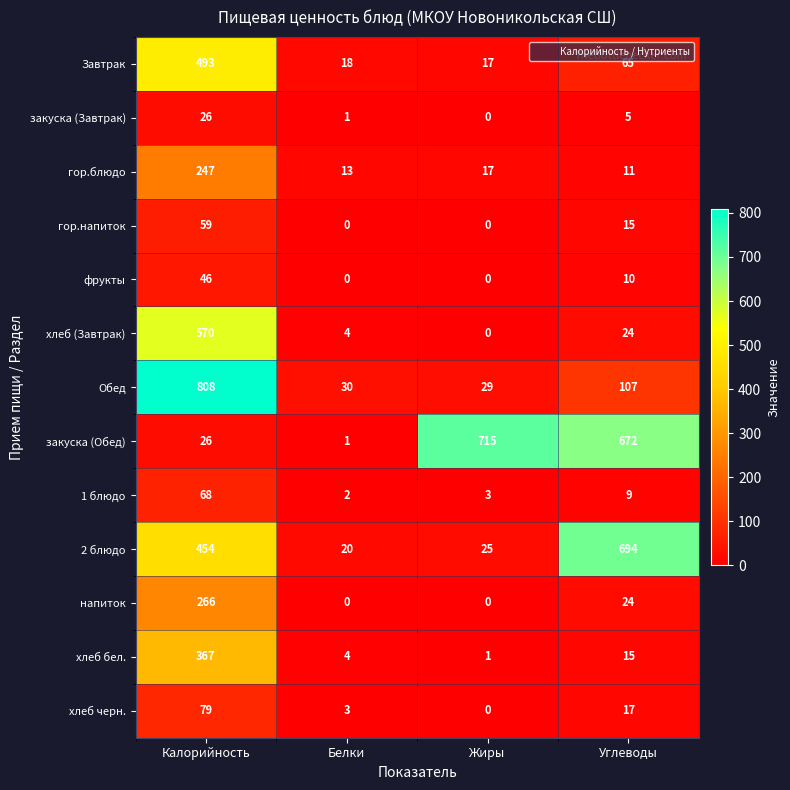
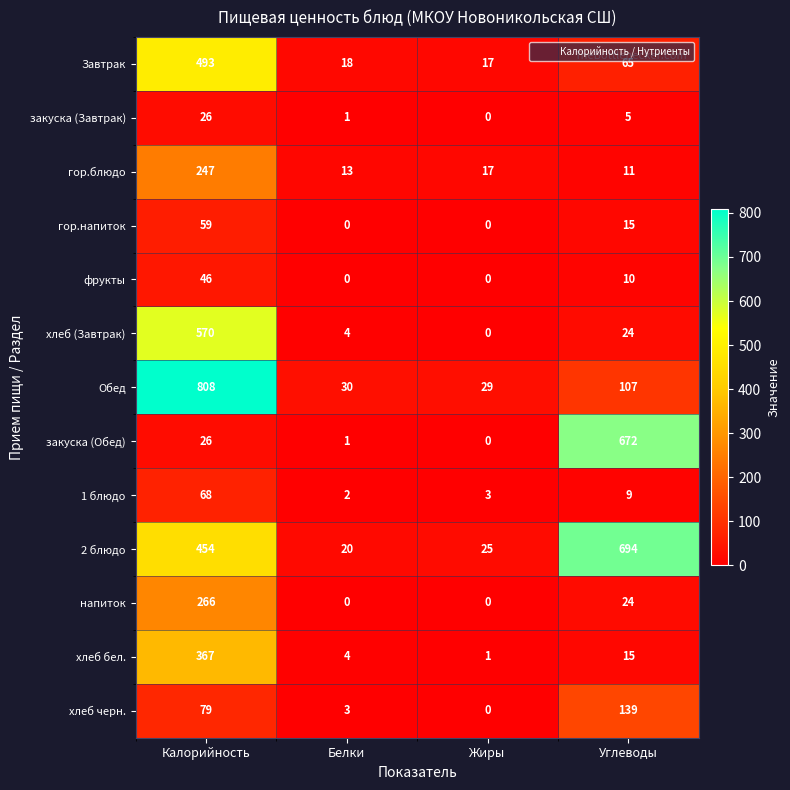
закуска (Обед), Жиры: 715 -> 0
хлеб черн., Углеводы: 17 -> 139
